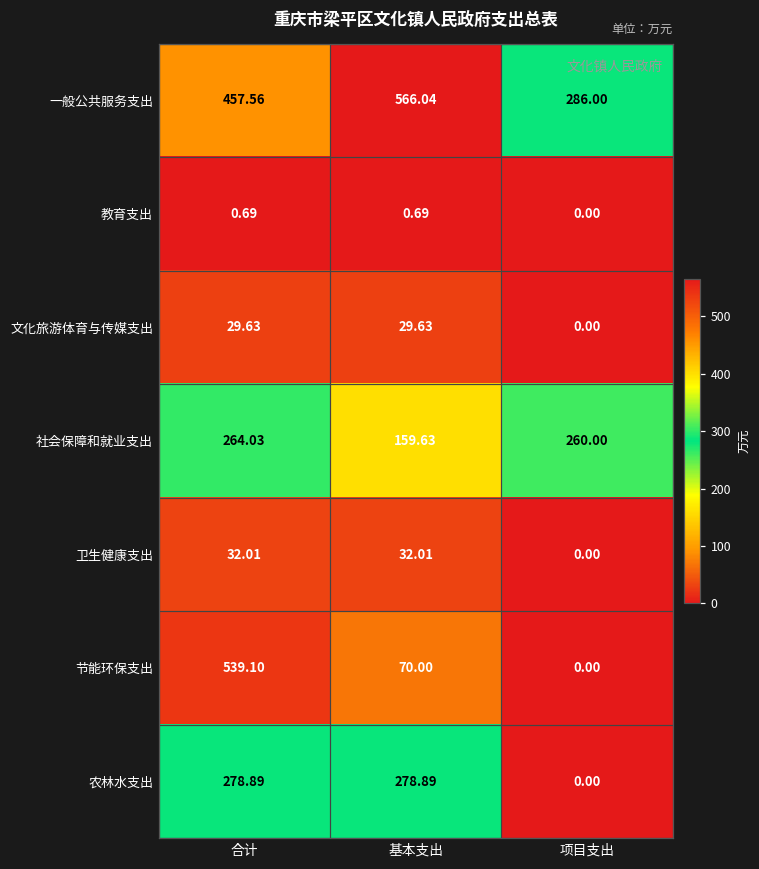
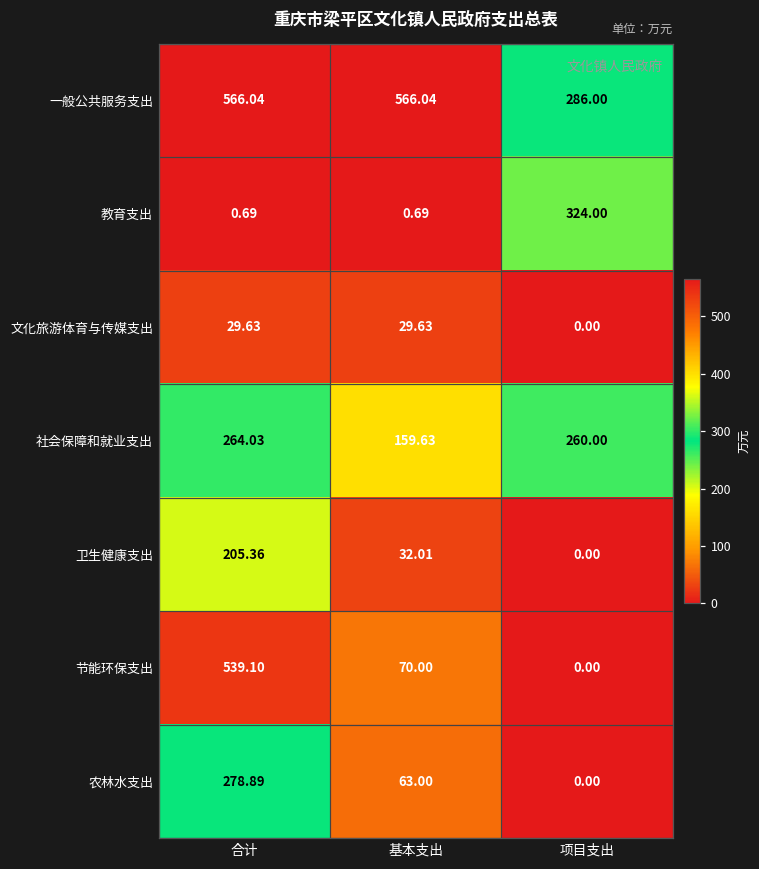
一般公共服务支出, 合计: 457.56 -> 566.04
教育支出, 项目支出: 0.00 -> 324.00
卫生健康支出, 合计: 32.01 -> 205.36
农林水支出, 基本支出: 278.89 -> 63.00
